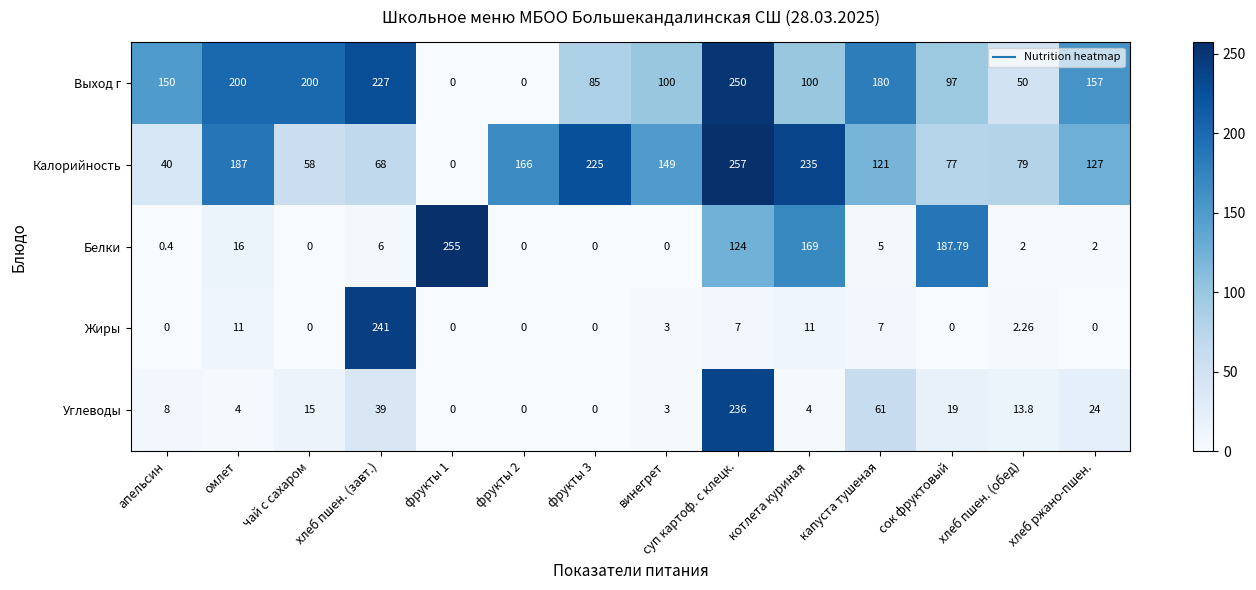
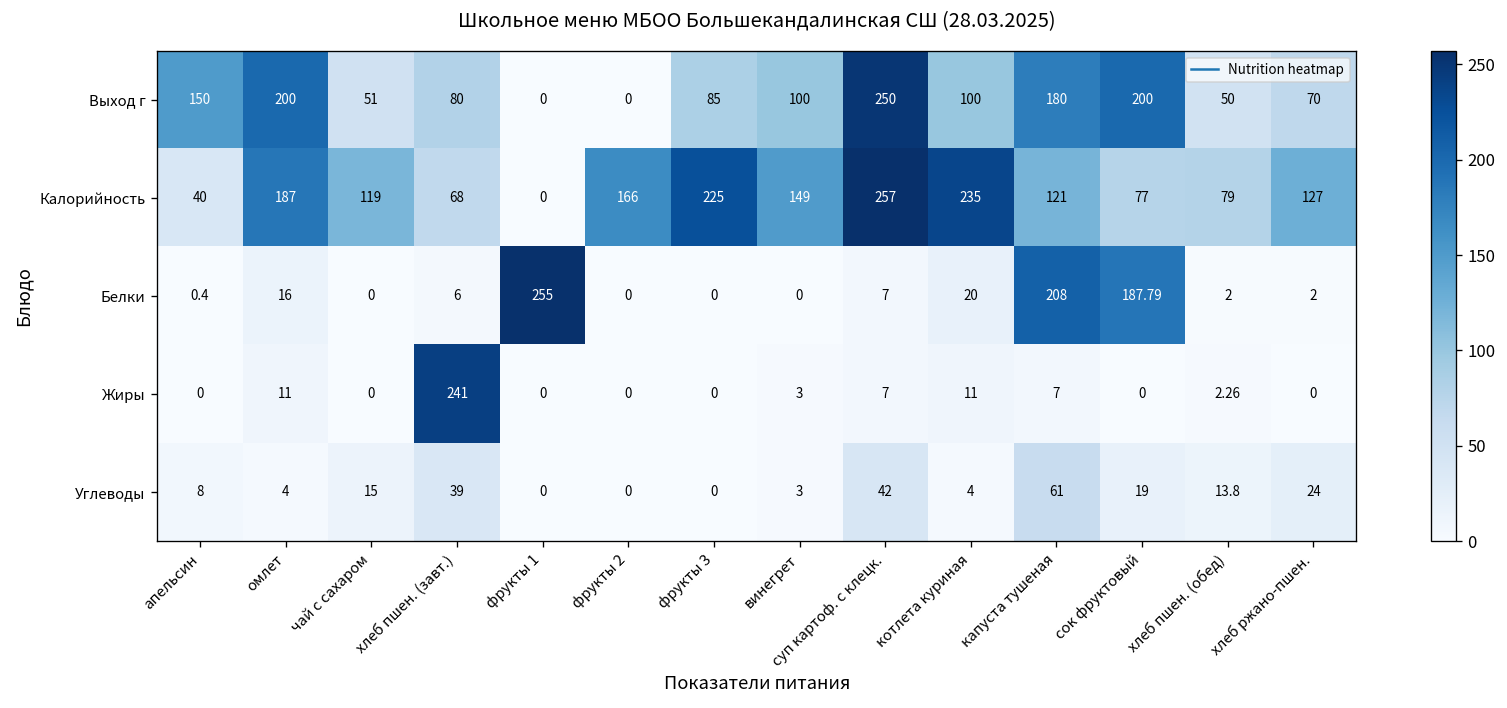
Выход г, чай с сахаром: 200 -> 51
Выход г, хлеб пшен. (завт.): 227 -> 80
Выход г, сок фруктовый: 97 -> 200
Выход г, хлеб ржано-пшен.: 157 -> 70
Калорийность, чай с сахаром: 58 -> 119
Белки, суп картоф. с клецк.: 124 -> 7
Белки, котлета куриная: 169 -> 20
Белки, капуста тушеная: 5 -> 208
Углеводы, суп картоф. с клецк.: 236 -> 42
